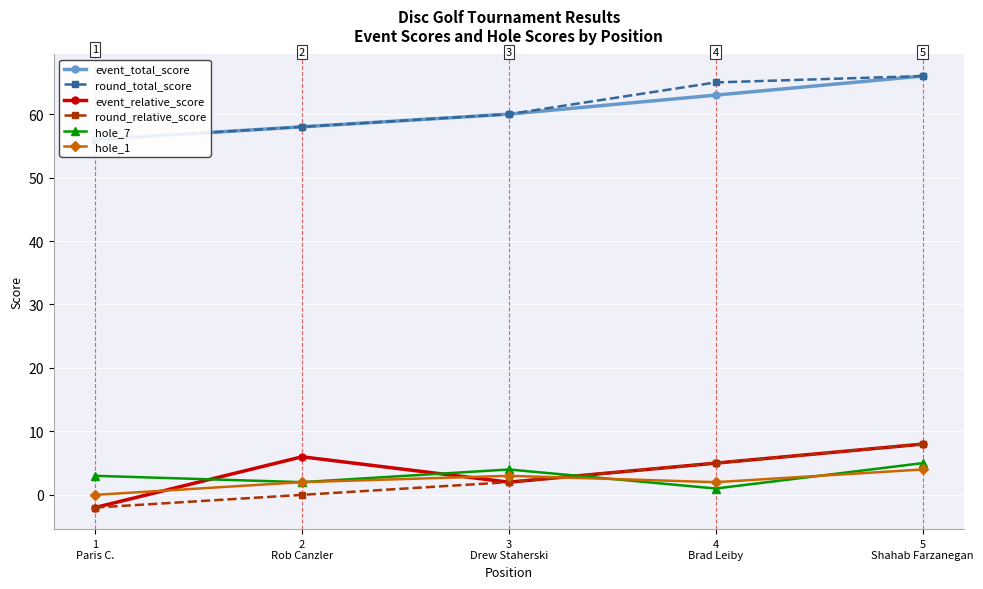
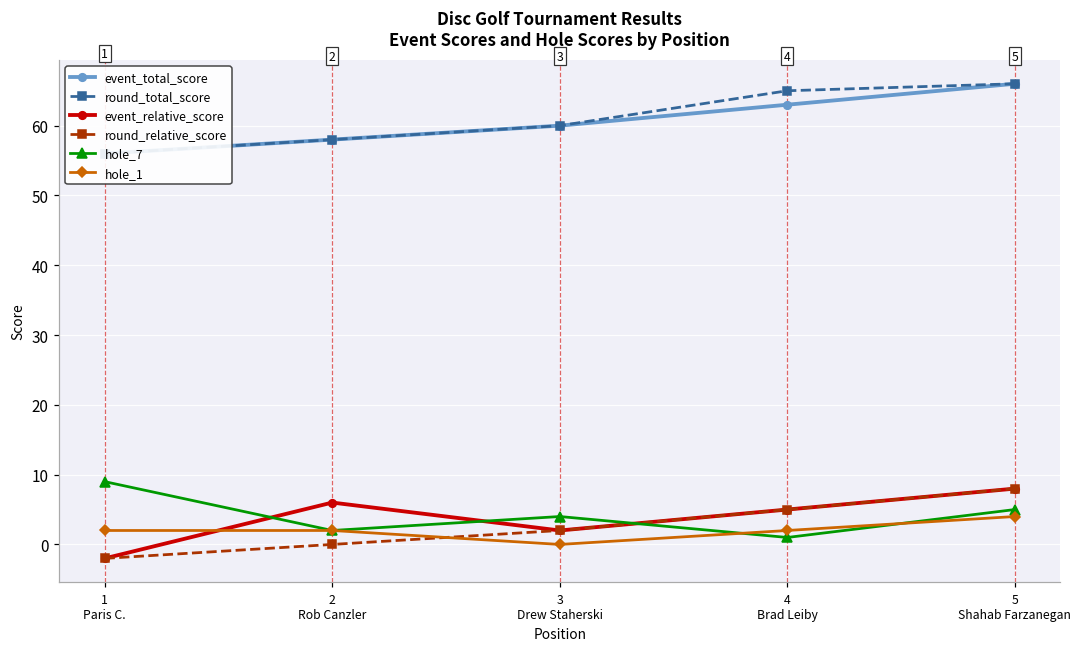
hole_7, 1 Paris C.: 3 -> 9
hole_1, 1 Paris C.: 0 -> 2
hole_1, 3 Drew Staherski: 3 -> 0
